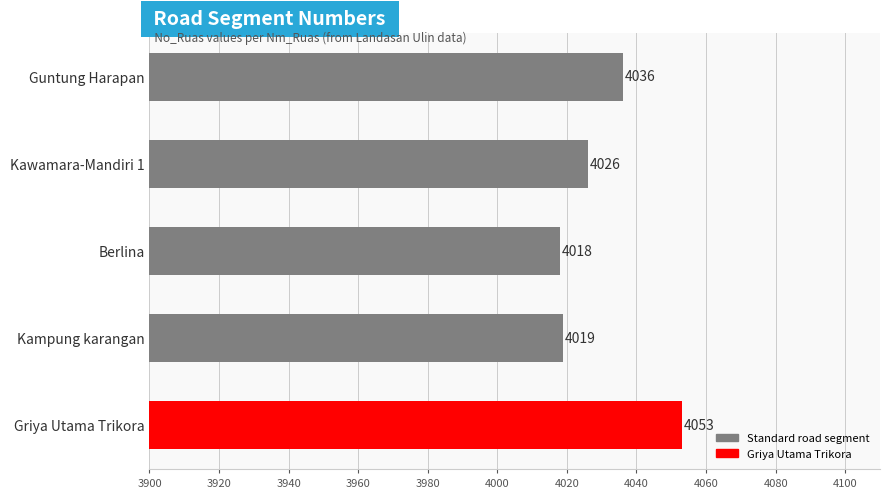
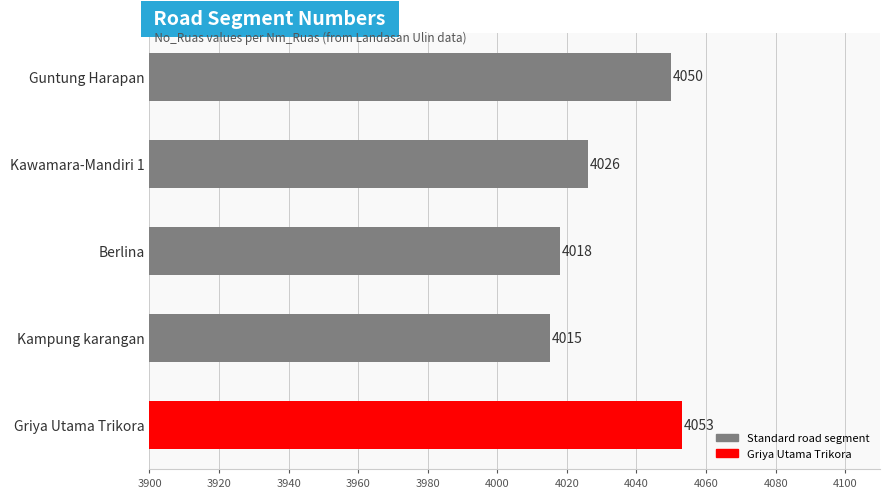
Guntung Harapan: 4036 -> 4050
Kampung karangan: 4019 -> 4015
